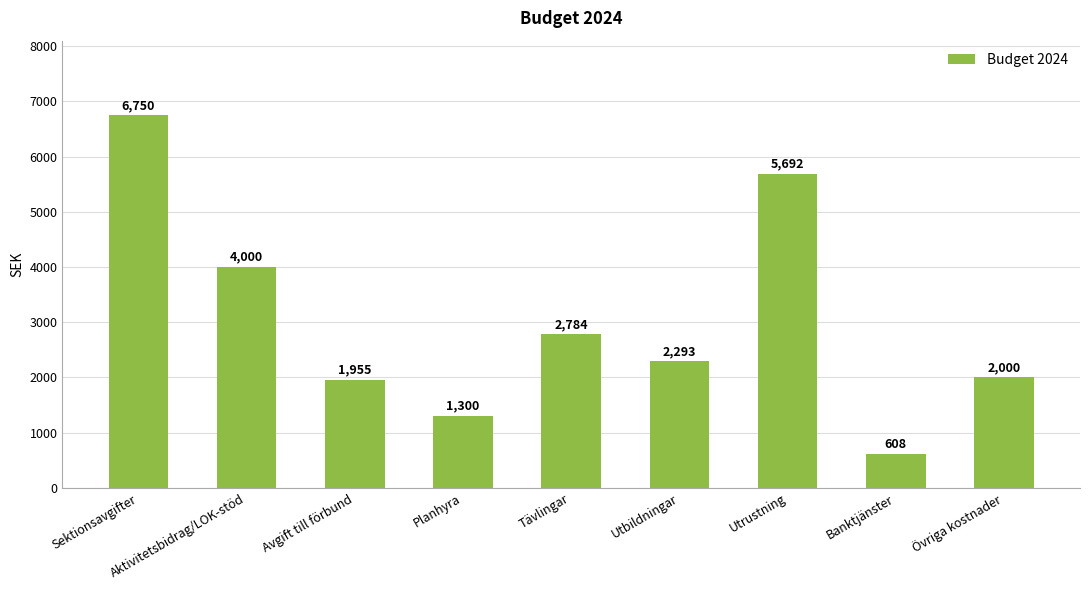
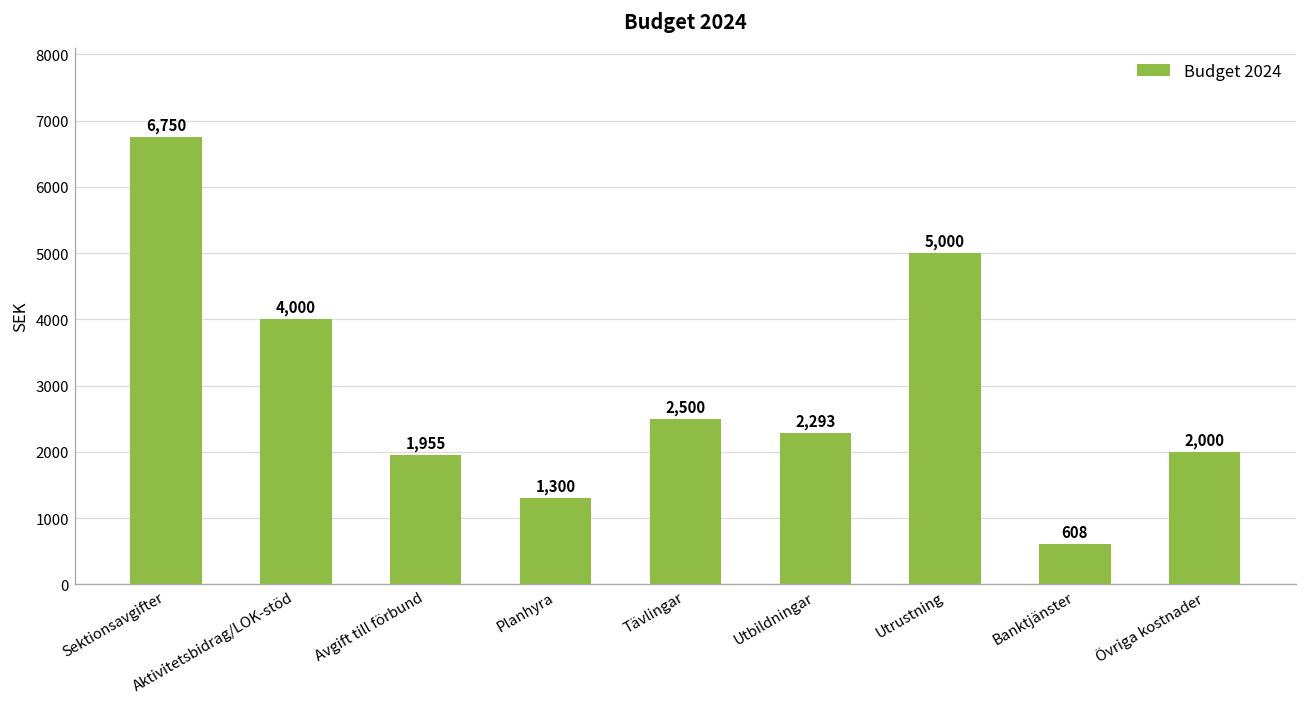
Tävlingar: 2,784 -> 2,500
Utrustning: 5,692 -> 5,000
